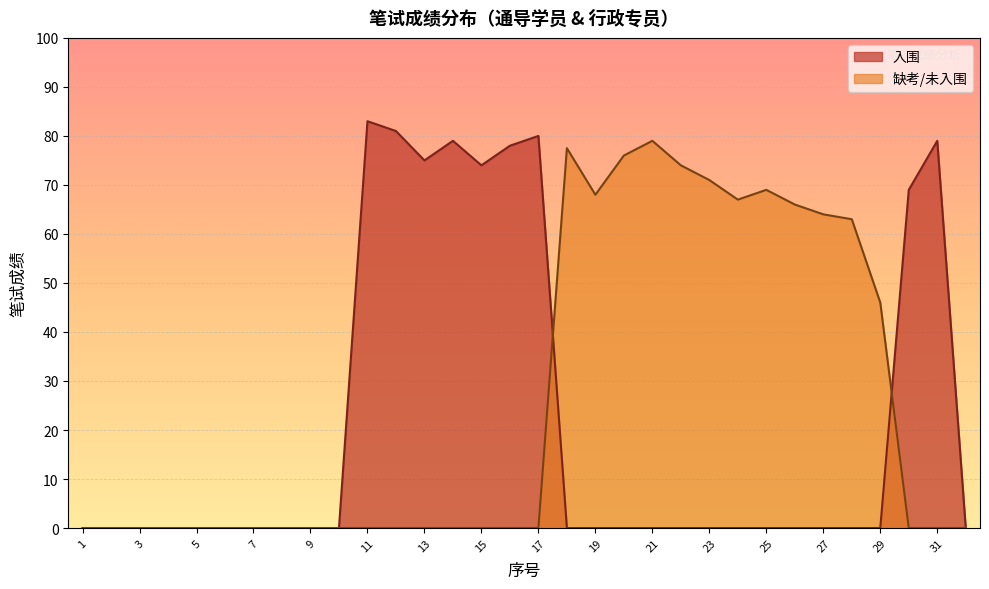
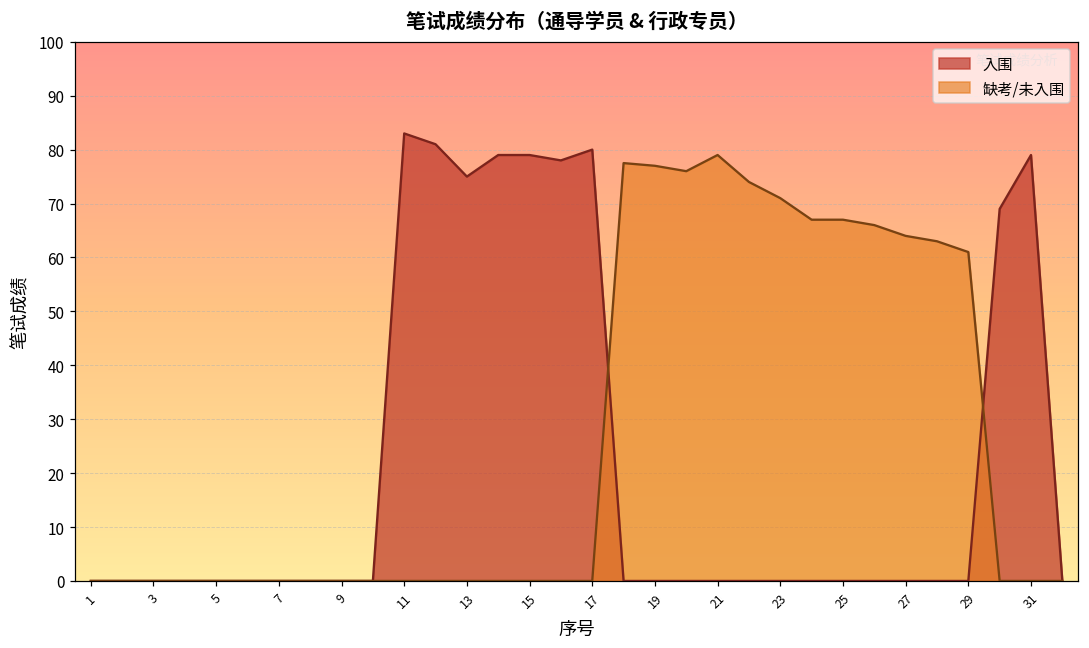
入围, 15: 74 -> 79
缺考/未入围, 19: 68 -> 77
缺考/未入围, 25: 69 -> 67
缺考/未入围, 29: 46 -> 61
